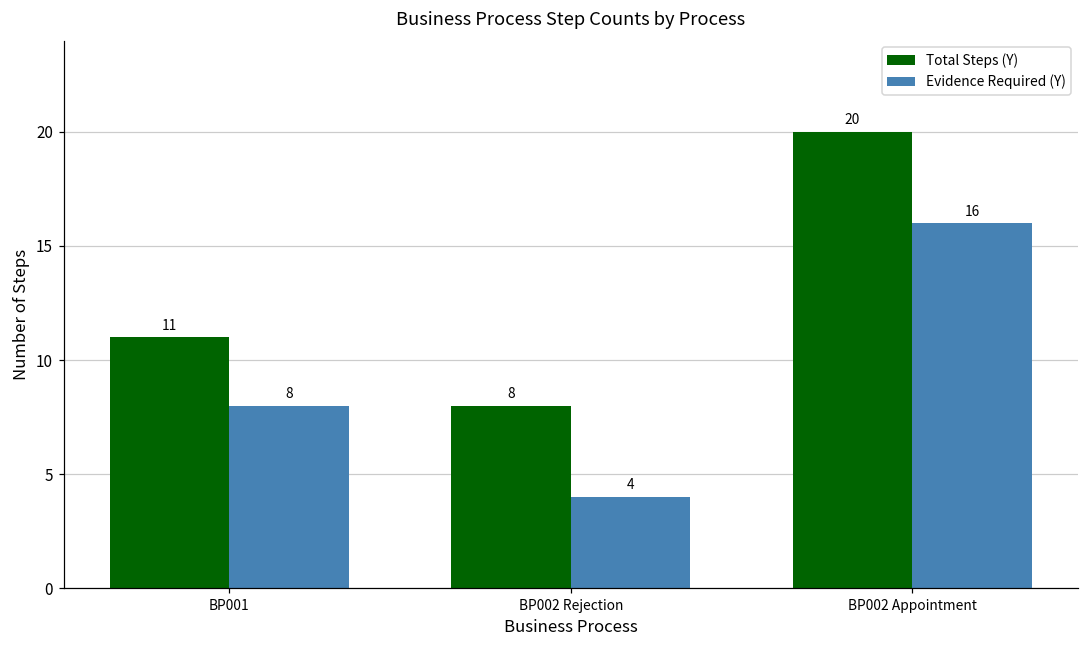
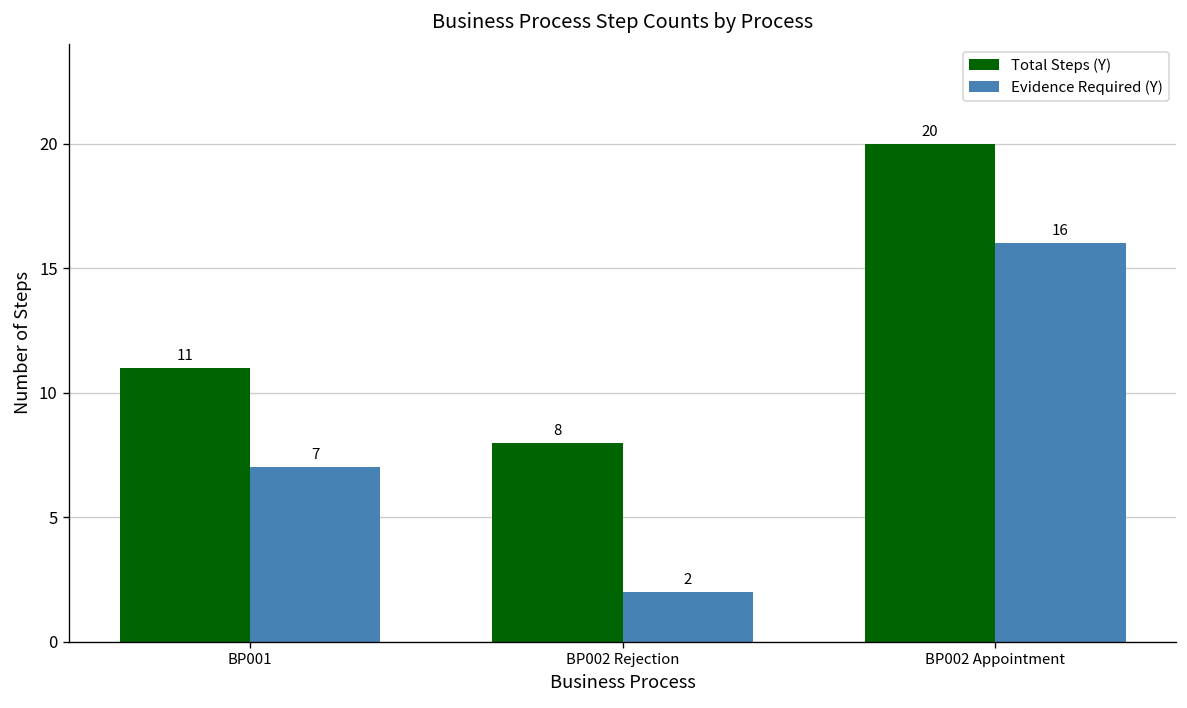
Evidence Required (Y), BP001: 8 -> 7
Evidence Required (Y), BP002 Rejection: 4 -> 2
